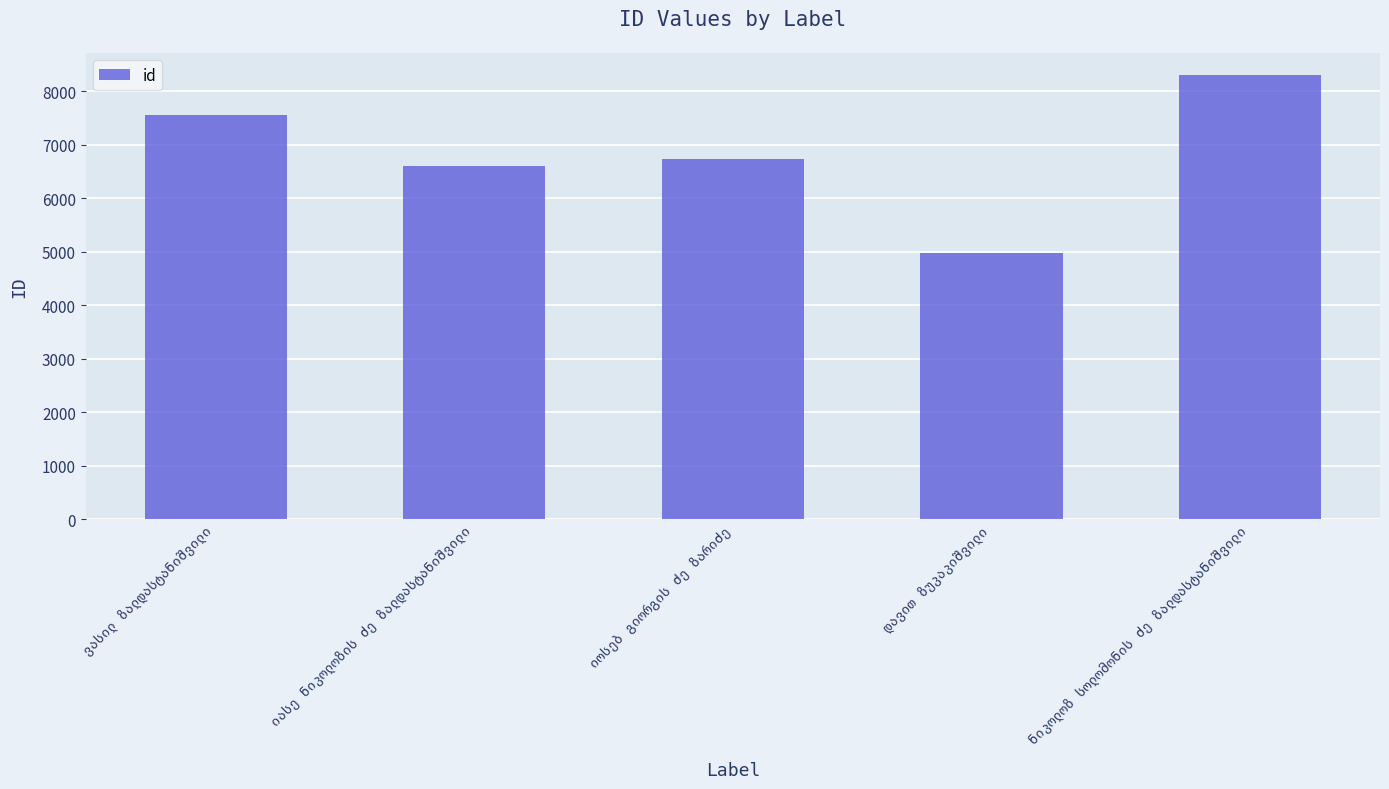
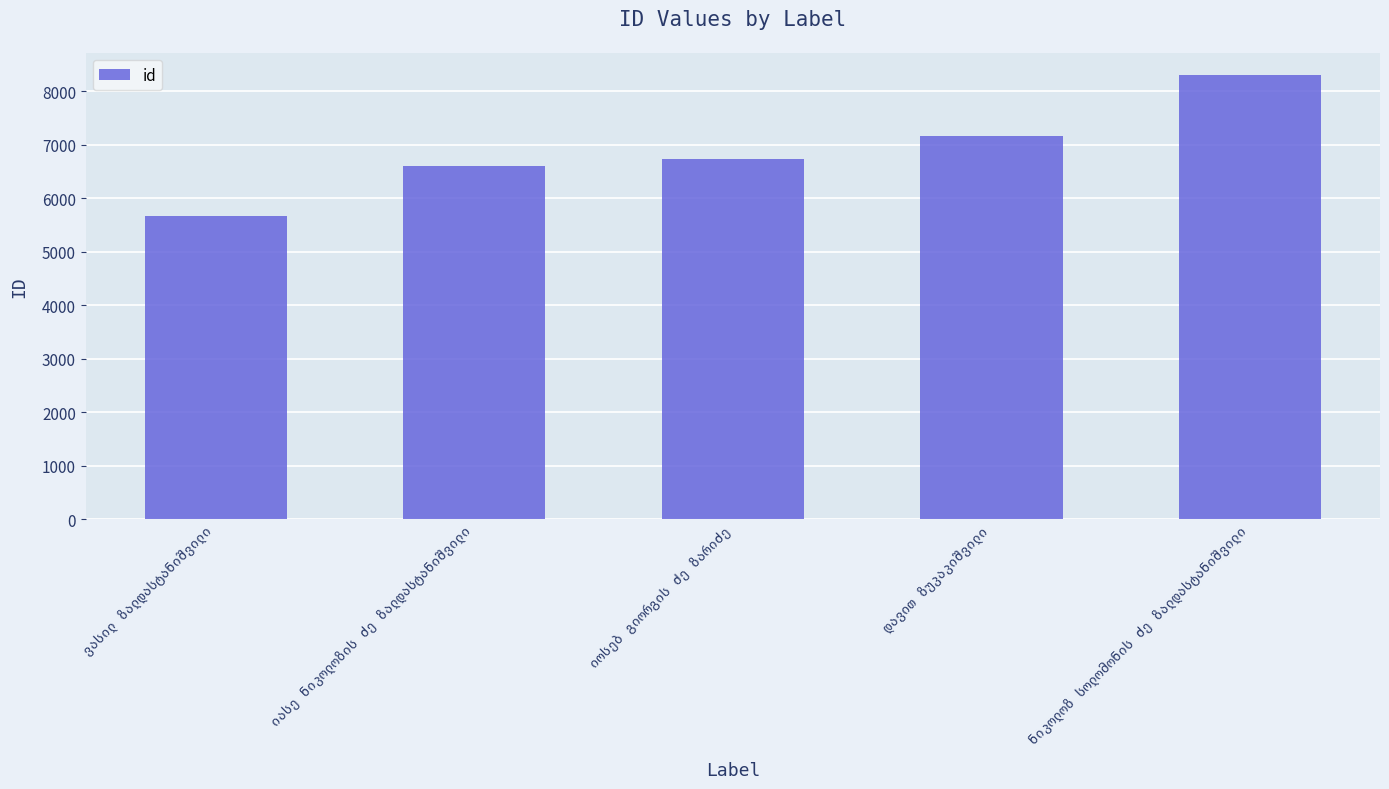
ვასილ ზალდასტანიშვილი: 7600 -> 5700
დავით ზუკაკიშვილი: 5000 -> 7200
